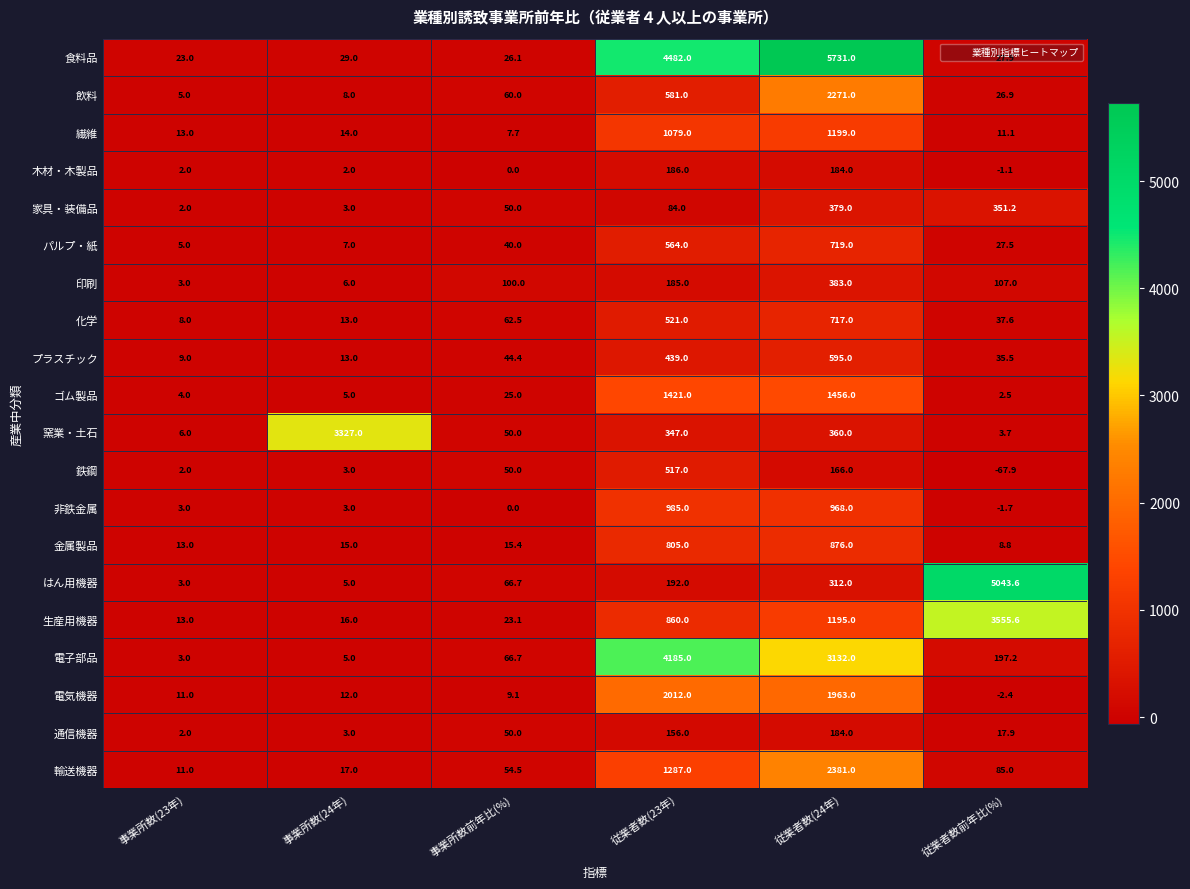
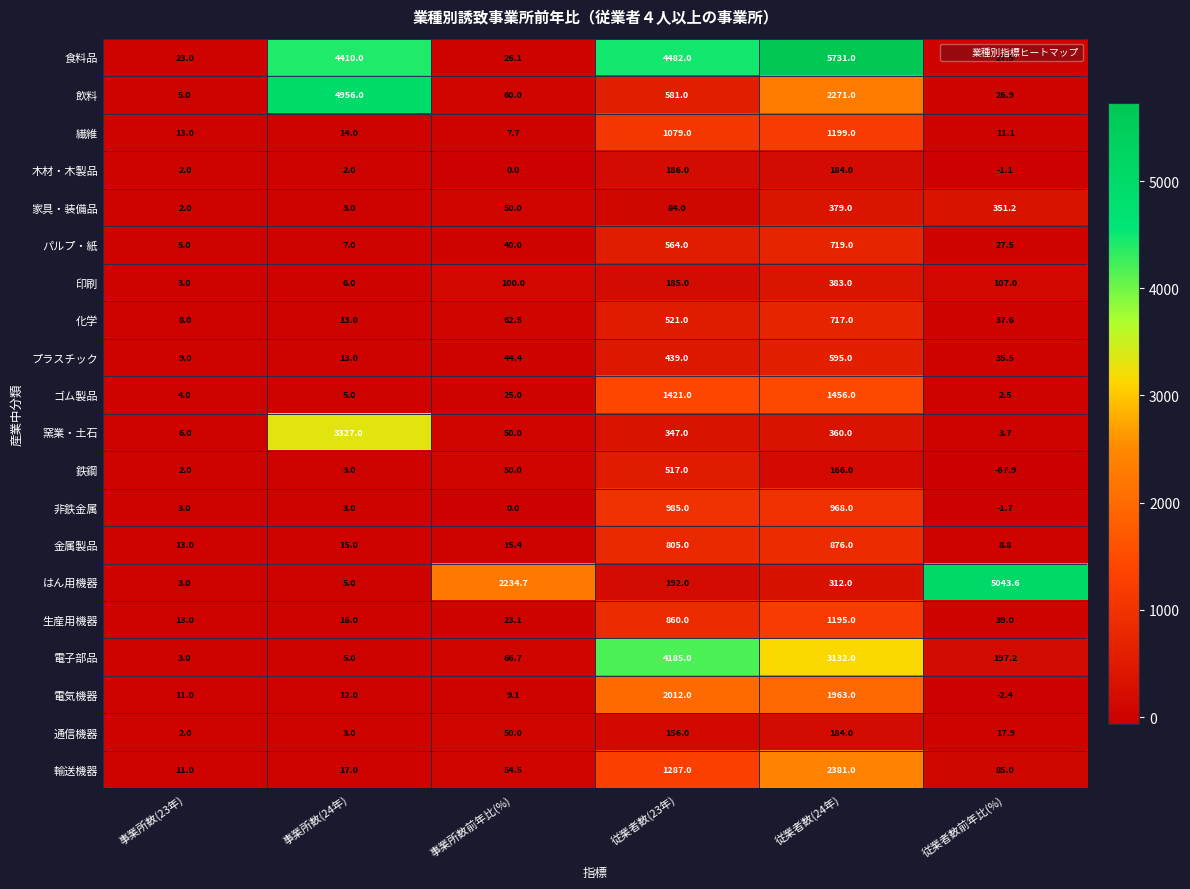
食料品, 事業所数(24年): 29.0 -> 4410.0
飲料, 事業所数(24年): 8.0 -> 4956.0
はん用機器, 事業所数前年比(%): 66.7 -> 2234.7
生産用機器, 従業者数前年比(%): 3555.6 -> 39.0
